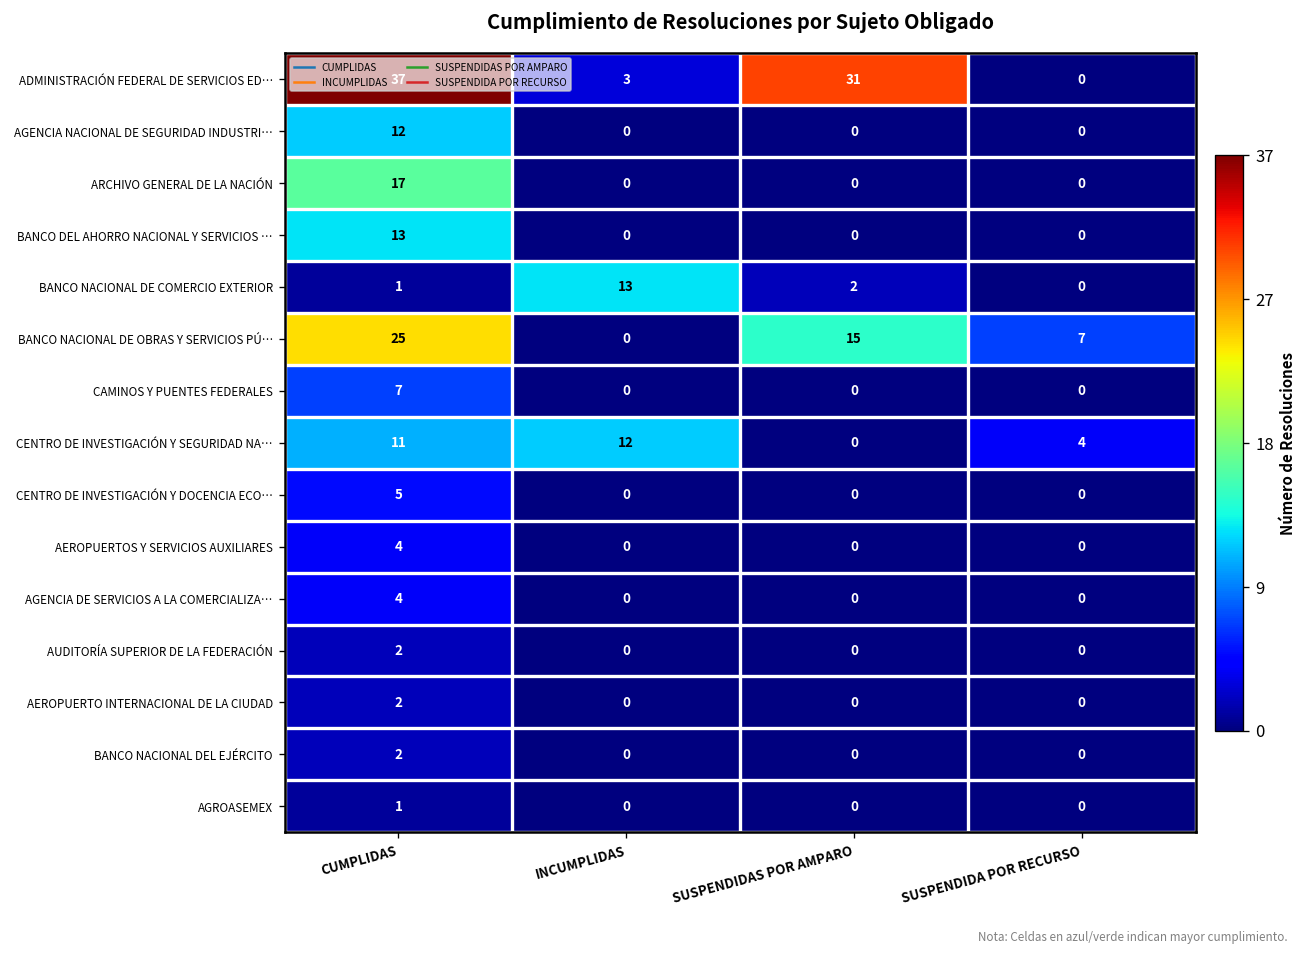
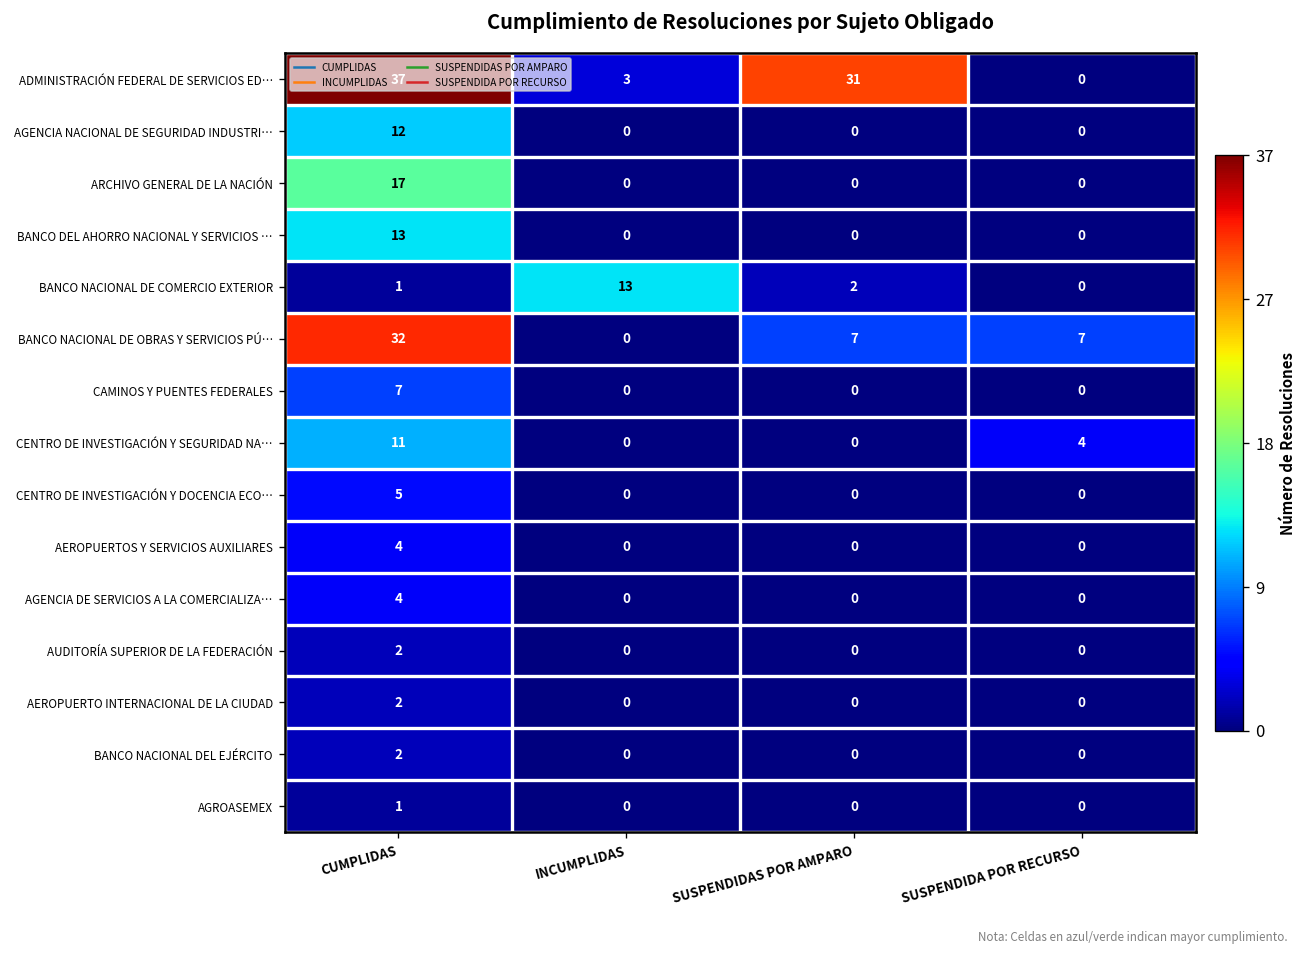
BANCO NACIONAL DE OBRAS Y SERVICIOS PÚ…, CUMPLIDAS: 25 -> 32
BANCO NACIONAL DE OBRAS Y SERVICIOS PÚ…, SUSPENDIDAS POR AMPARO: 15 -> 7
CENTRO DE INVESTIGACIÓN Y SEGURIDAD NA…, INCUMPLIDAS: 12 -> 0
